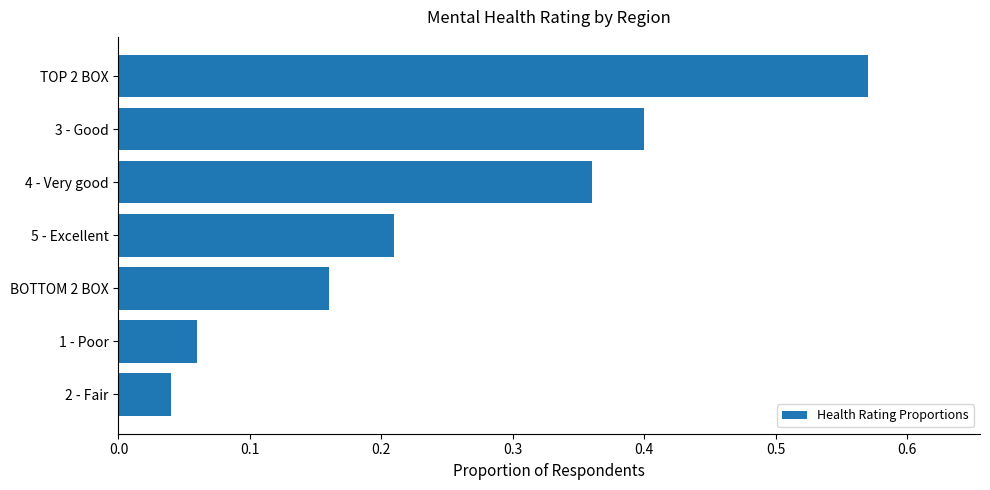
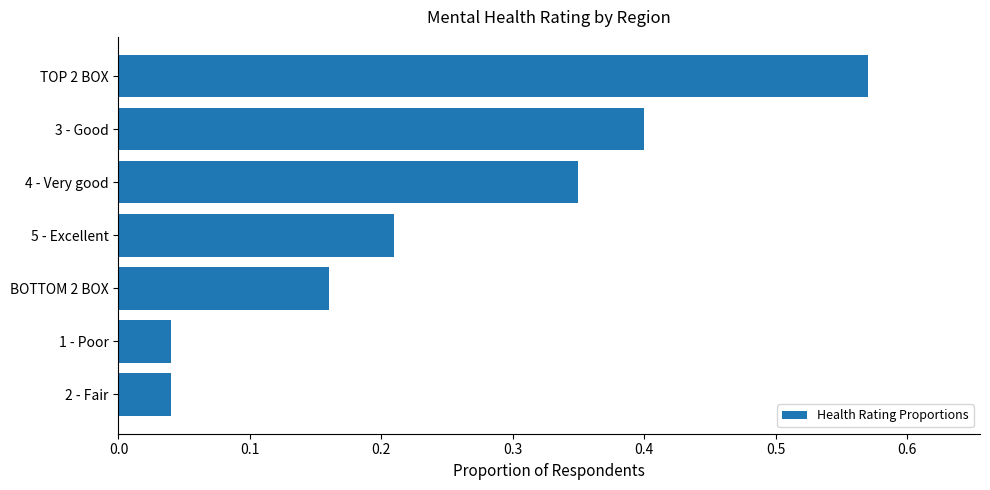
4 - Very good: 0.36 -> 0.35
1 - Poor: 0.06 -> 0.04
